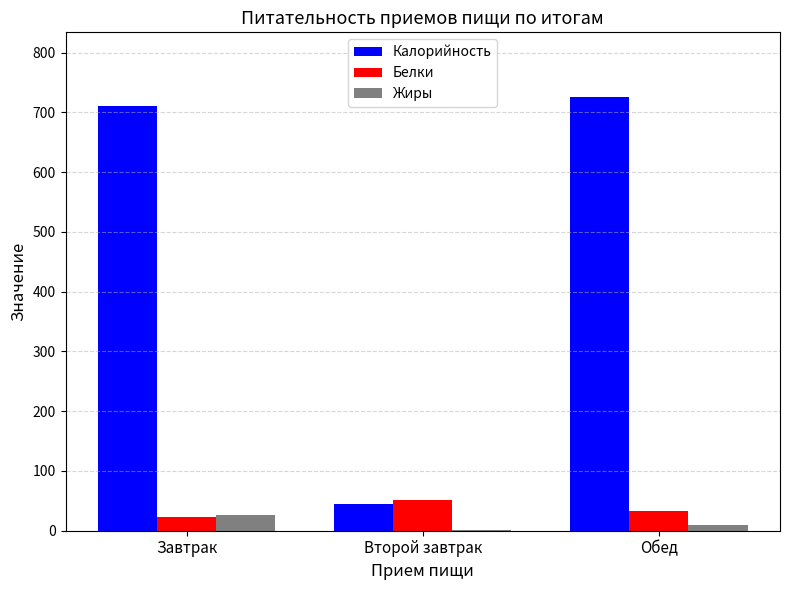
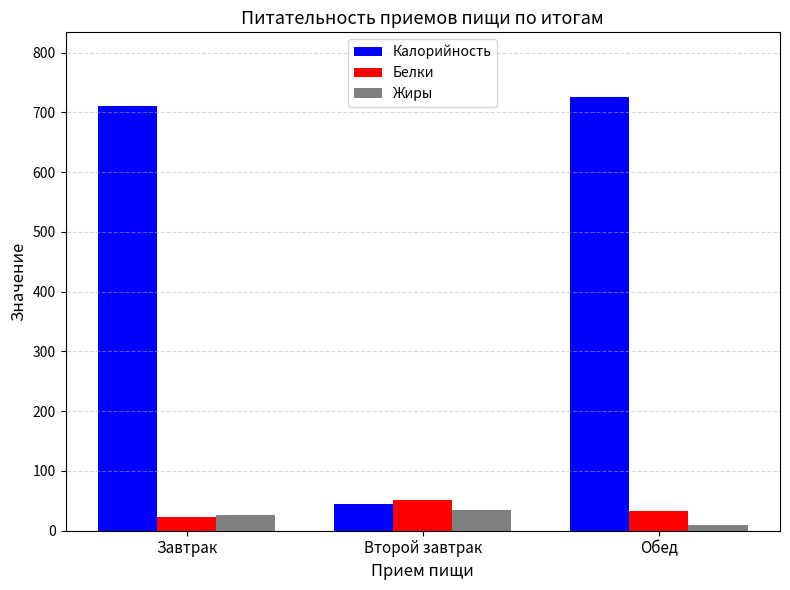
Жиры, Второй завтрак: 0 -> 30
